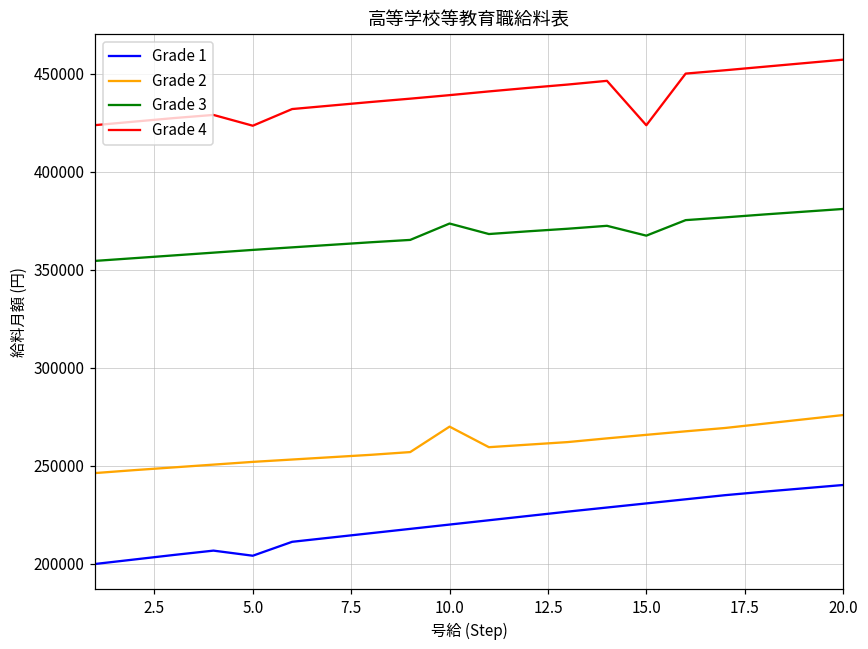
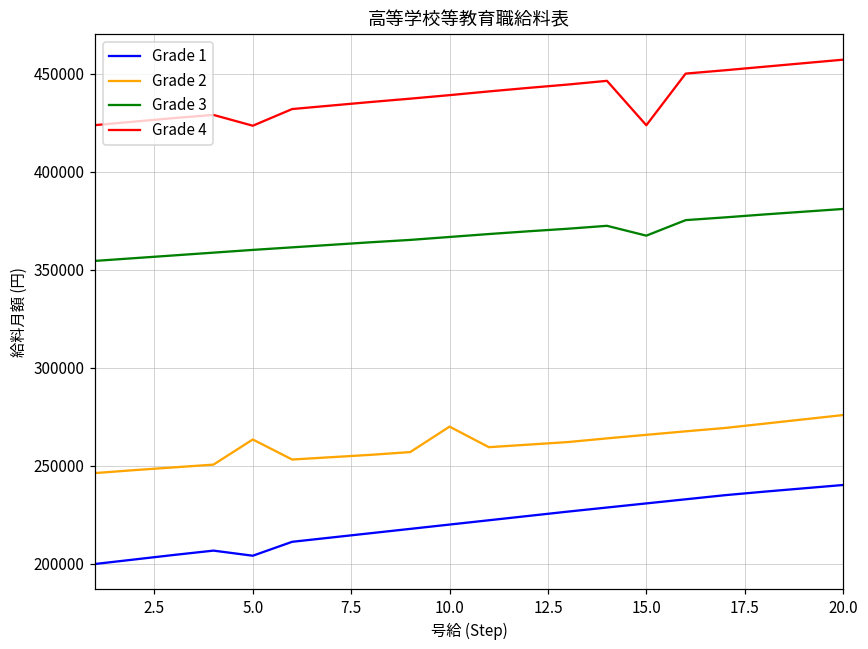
Grade 2, 5.0: 252000 -> 263000
Grade 3, 10.0: 374000 -> 367000
